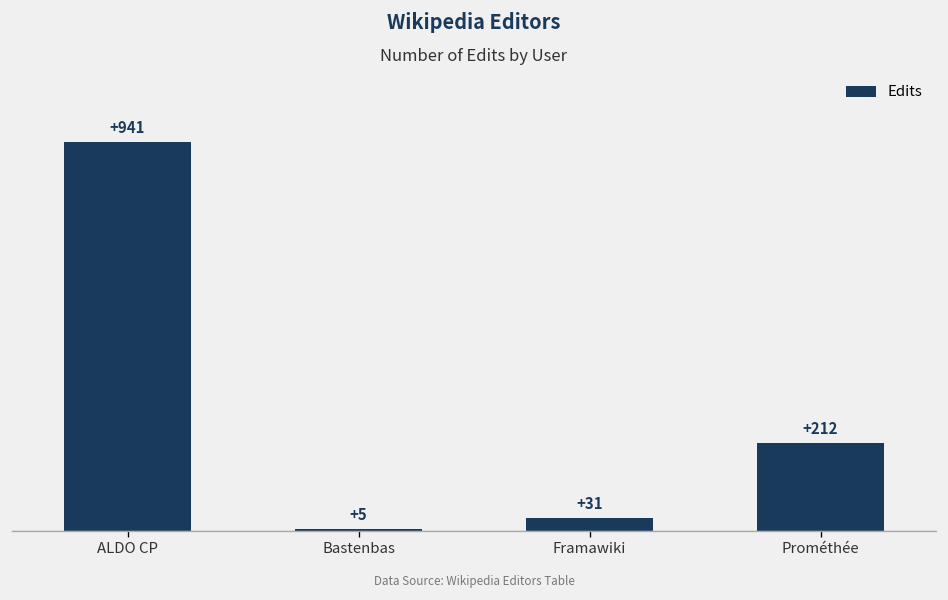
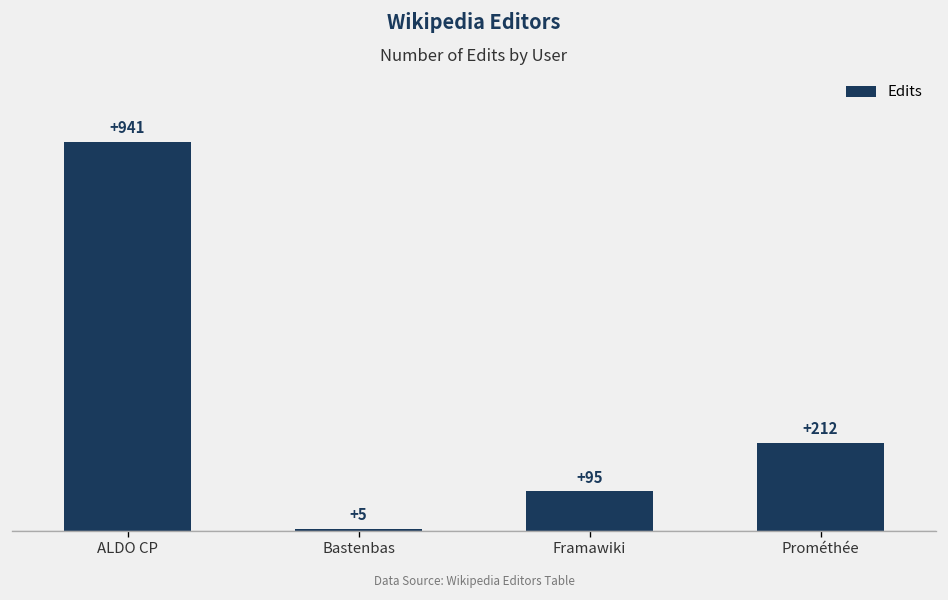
Framawiki: +31 -> +95
